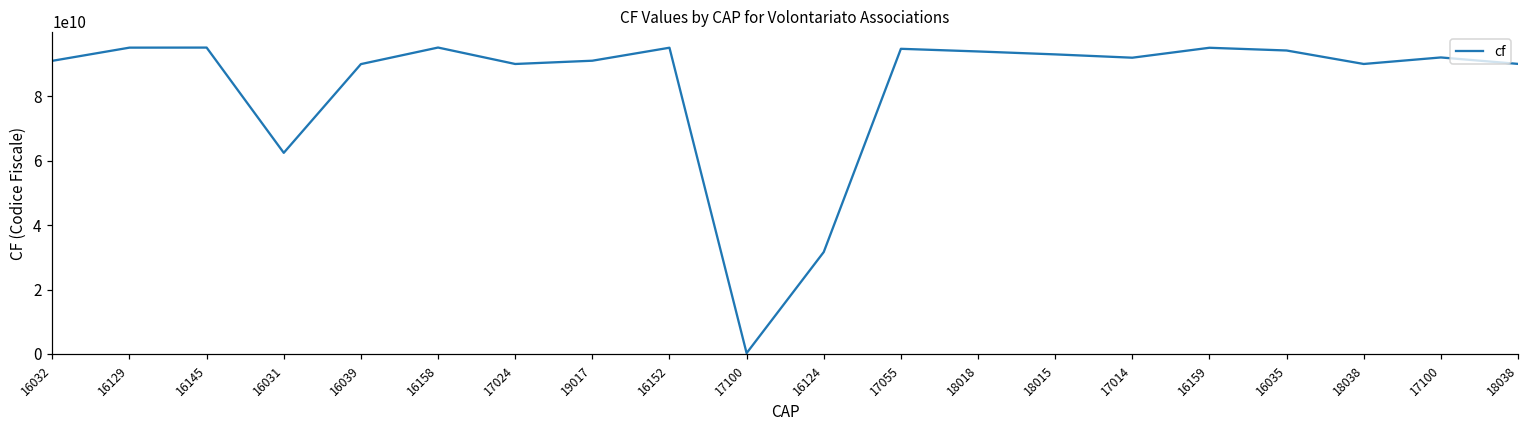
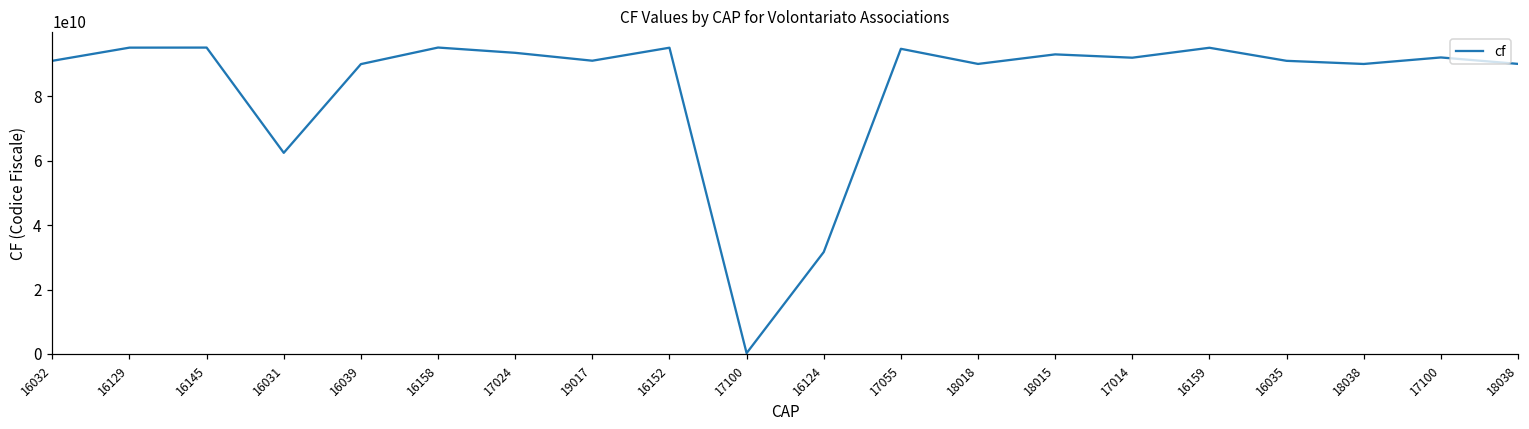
17024: 90000000000 -> 94000000000
18018: 94000000000 -> 90000000000
16035: 94000000000 -> 91000000000
